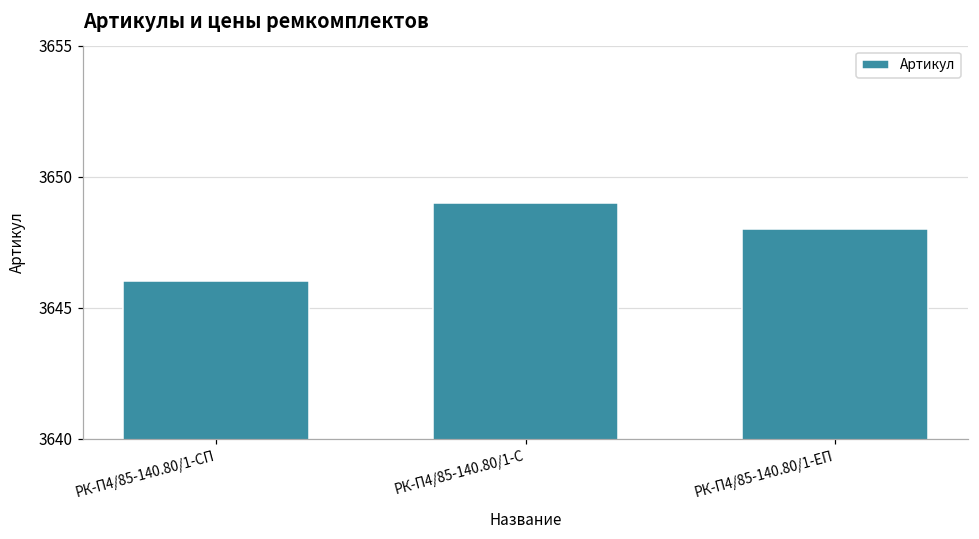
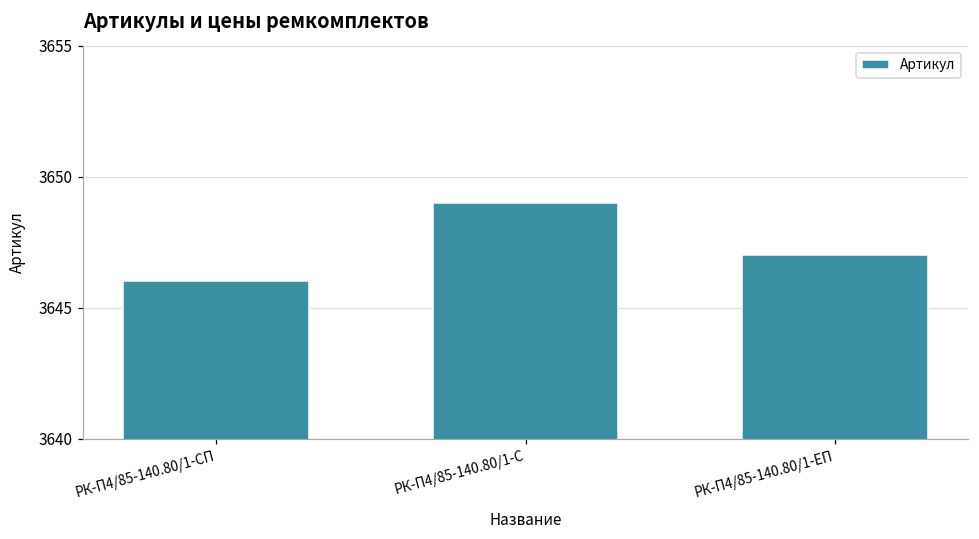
РК-П4/85-140.80/1-ЕП: 3648 -> 3647
